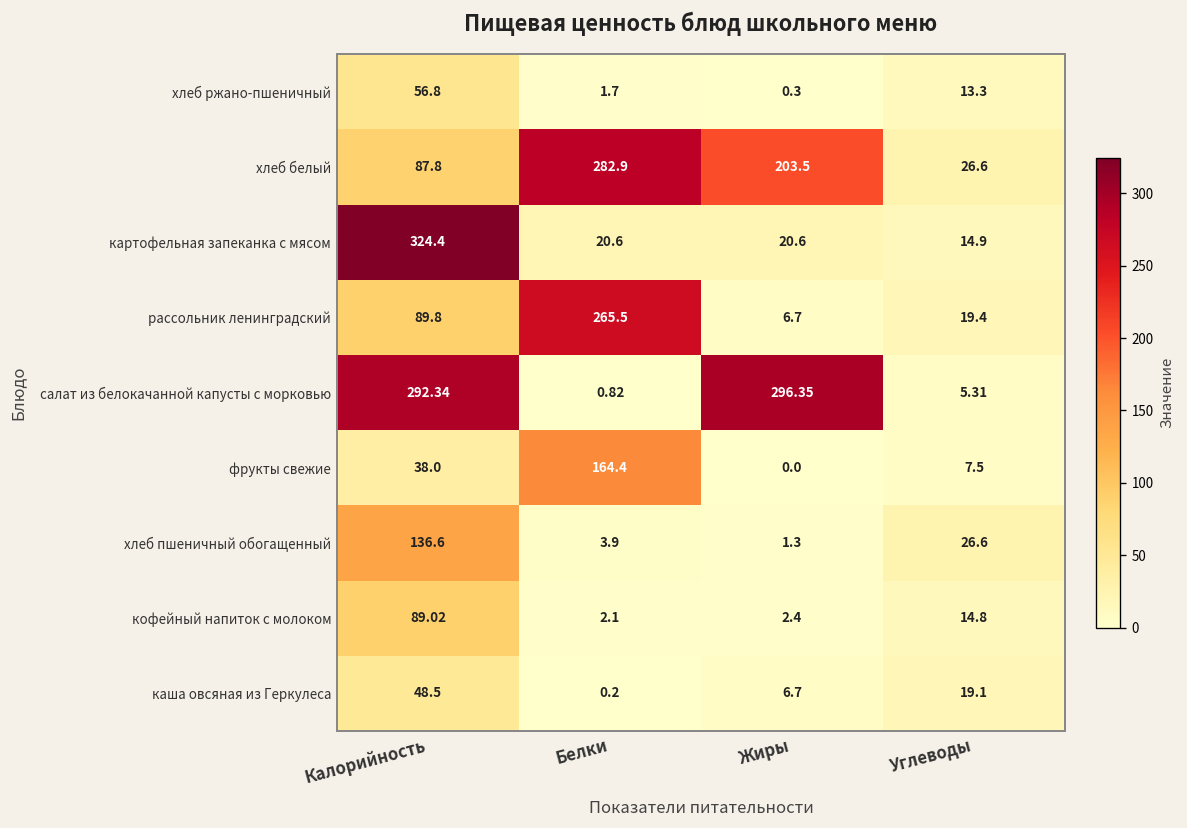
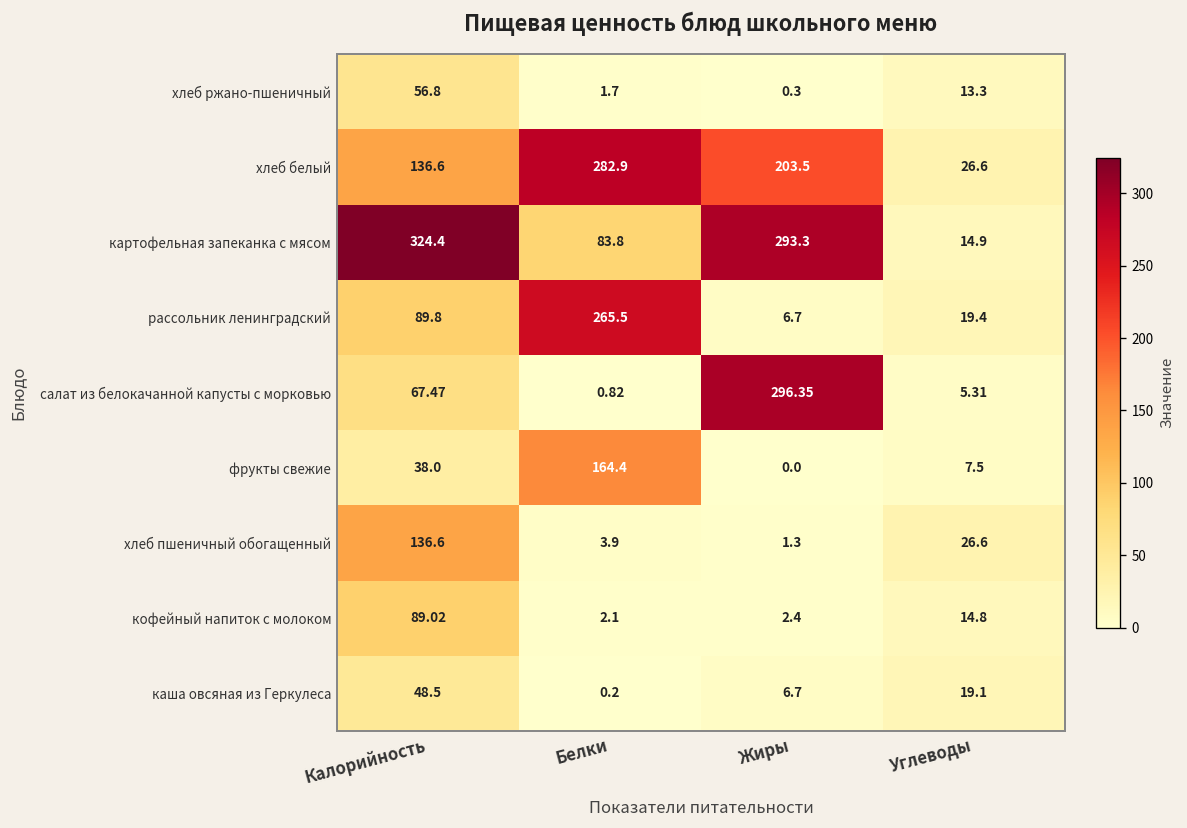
хлеб белый, Калорийность: 87.8 -> 136.6
картофельная запеканка с мясом, Белки: 20.6 -> 83.8
картофельная запеканка с мясом, Жиры: 20.6 -> 293.3
салат из белокачанной капусты с морковью, Калорийность: 292.34 -> 67.47
